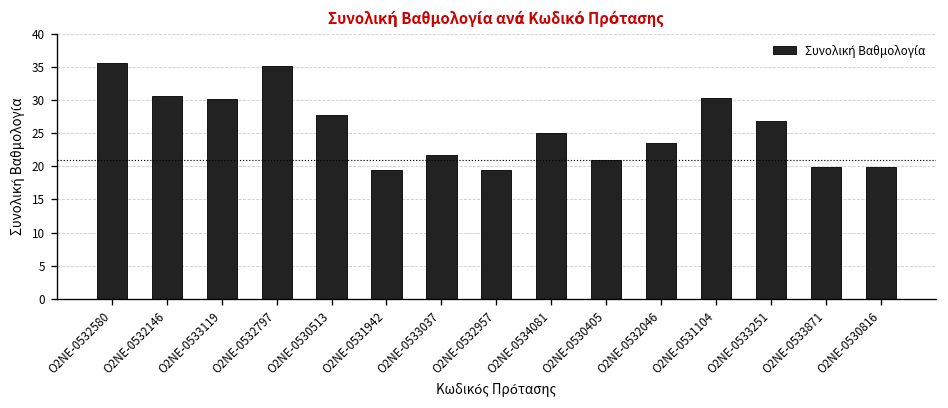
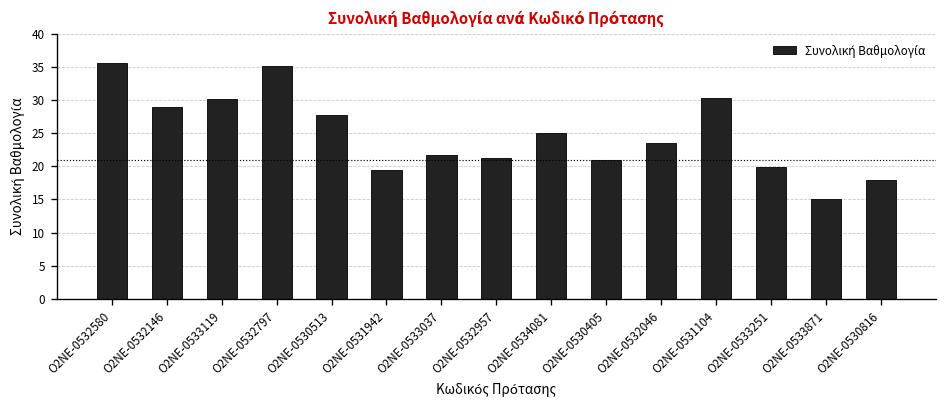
Ο2ΝΕ-0532146: 31 -> 29
Ο2ΝΕ-0532957: 20 -> 21
Ο2ΝΕ-0533251: 27 -> 20
Ο2ΝΕ-0533871: 20 -> 15
Ο2ΝΕ-0530816: 20 -> 18
